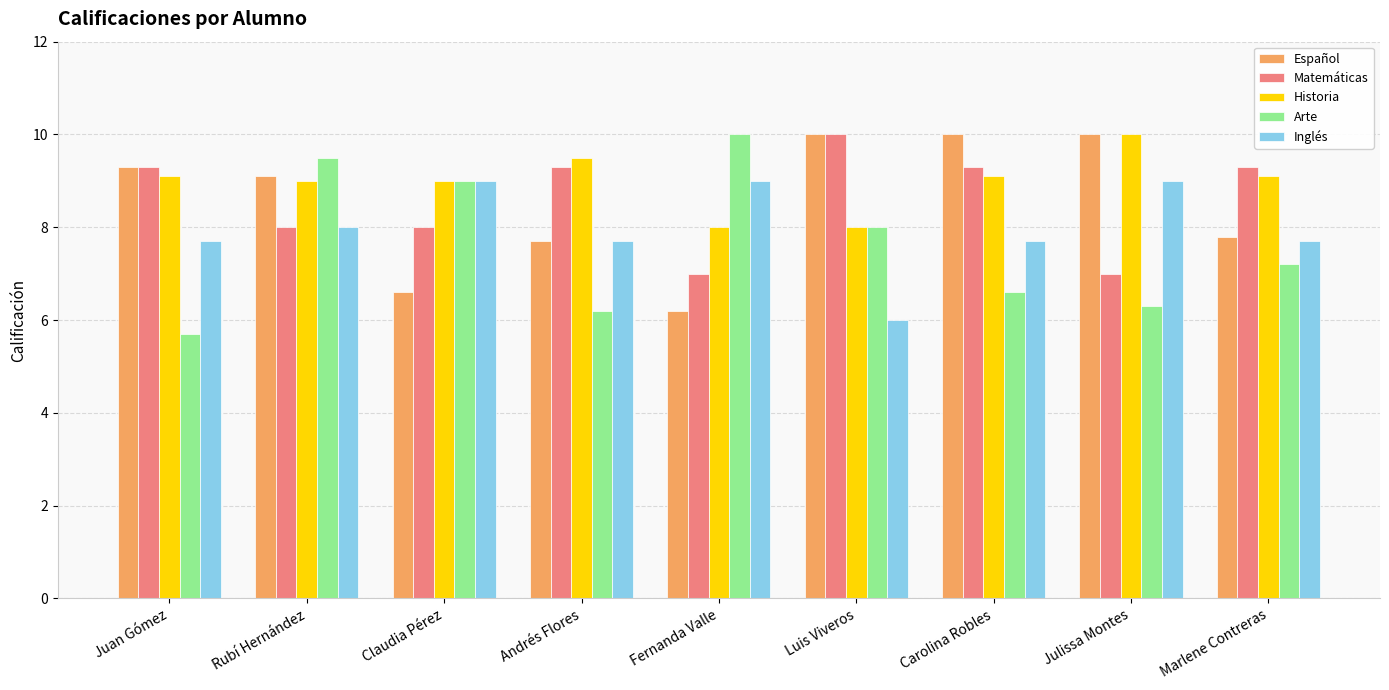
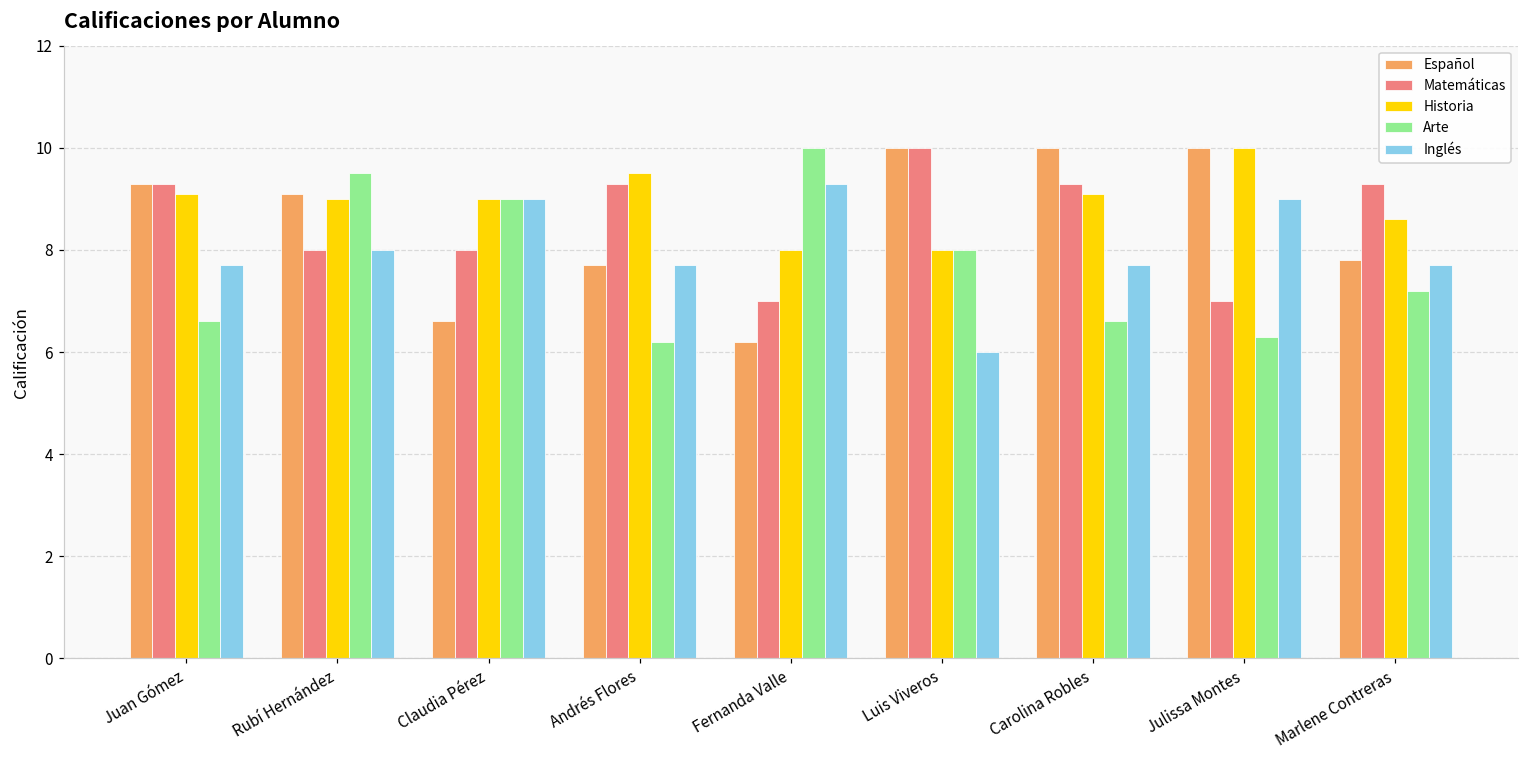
Arte, Juan Gómez: 5.7 -> 6.6
Inglés, Fernanda Valle: 9.0 -> 9.3
Historia, Marlene Contreras: 9.1 -> 8.6
